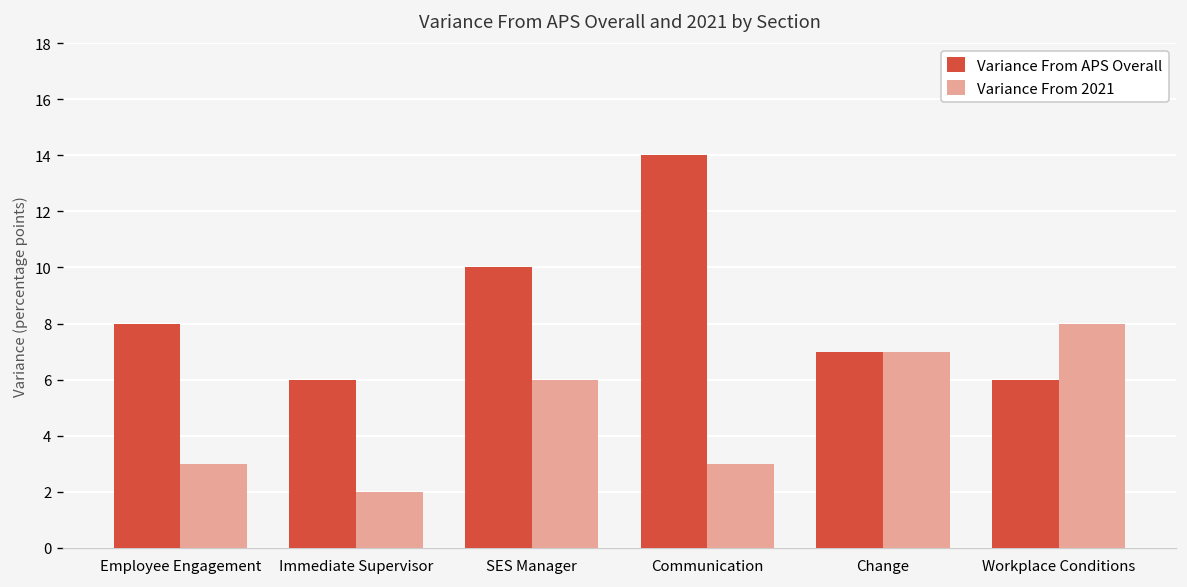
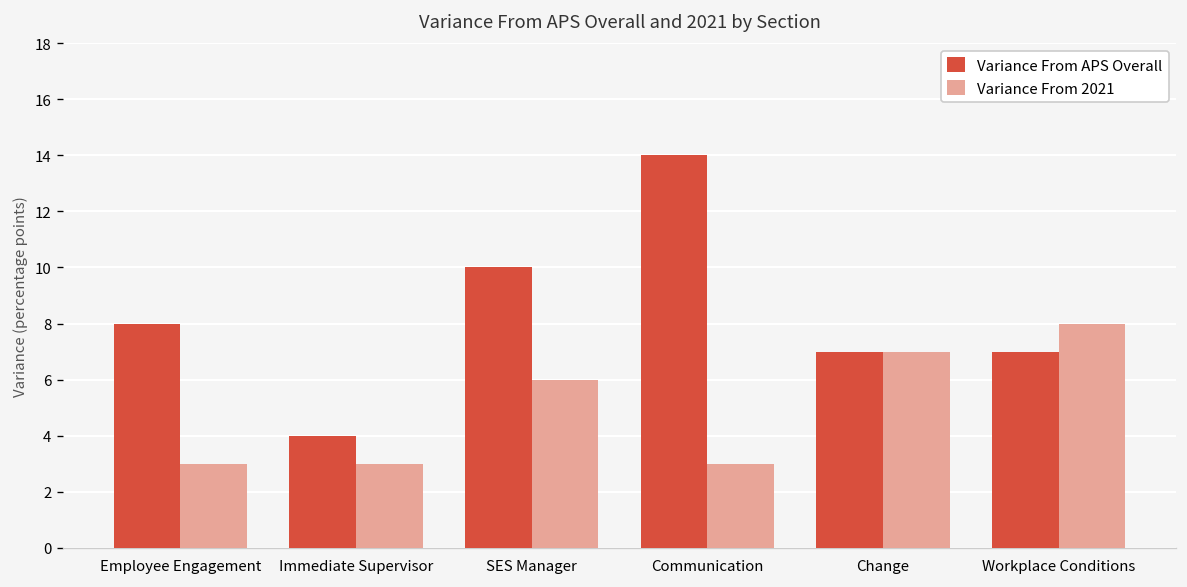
Variance From APS Overall, Immediate Supervisor: 6 -> 4
Variance From 2021, Immediate Supervisor: 2 -> 3
Variance From APS Overall, Workplace Conditions: 6 -> 7
